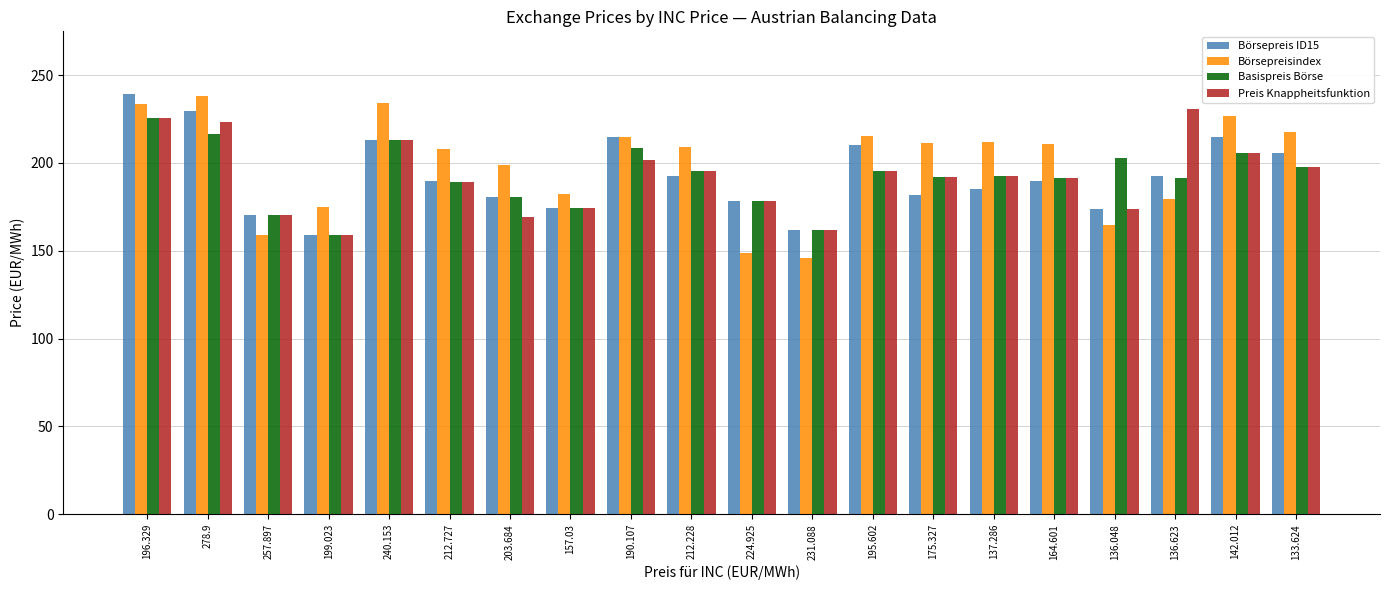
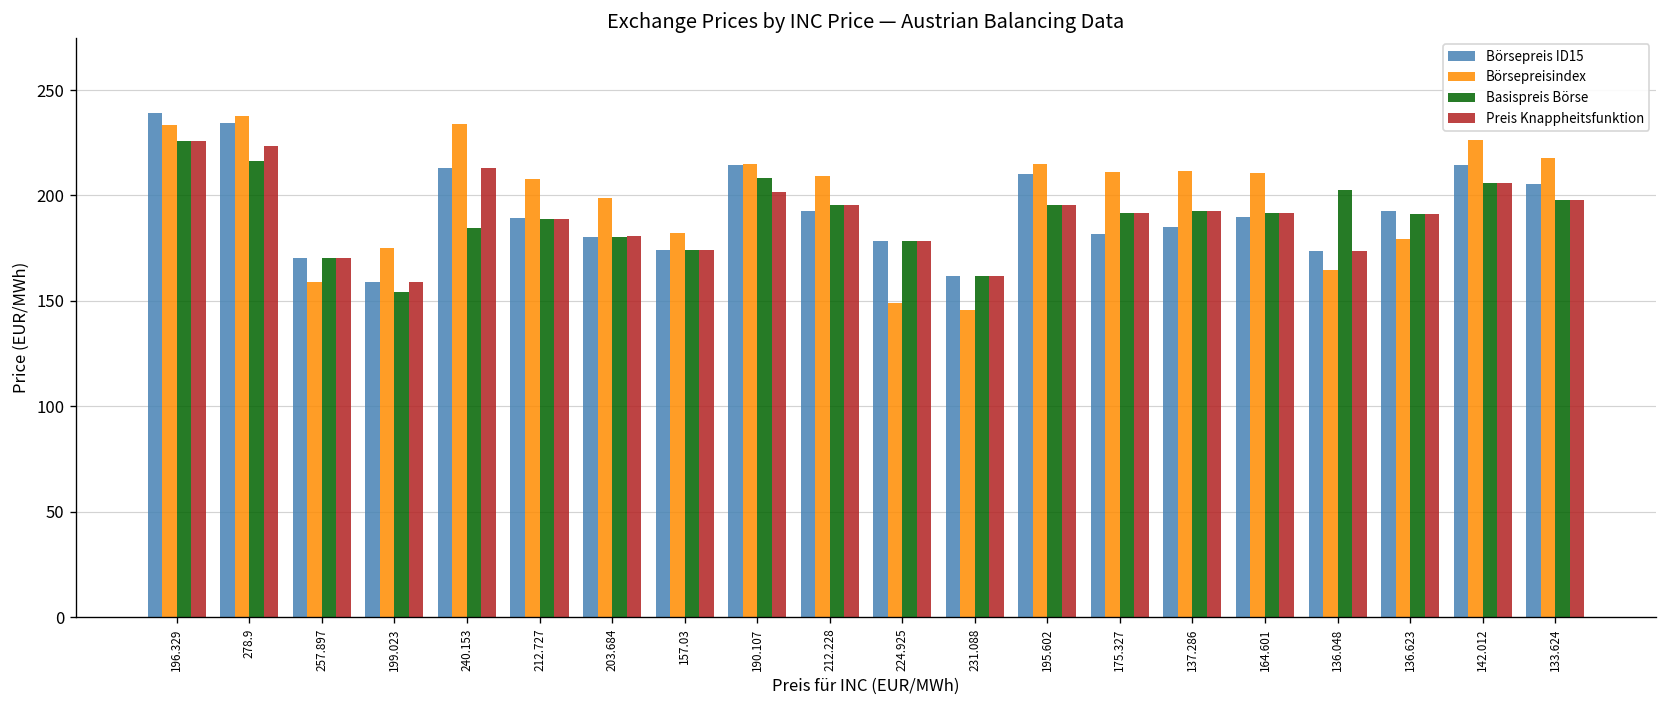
Börsepreis ID15, 278.9: 229 -> 234
Basispreis Börse, 199.023: 159 -> 154
Basispreis Börse, 240.153: 213 -> 185
Preis Knappheitsfunktion, 203.684: 169 -> 181
Preis Knappheitsfunktion, 136.623: 231 -> 191
